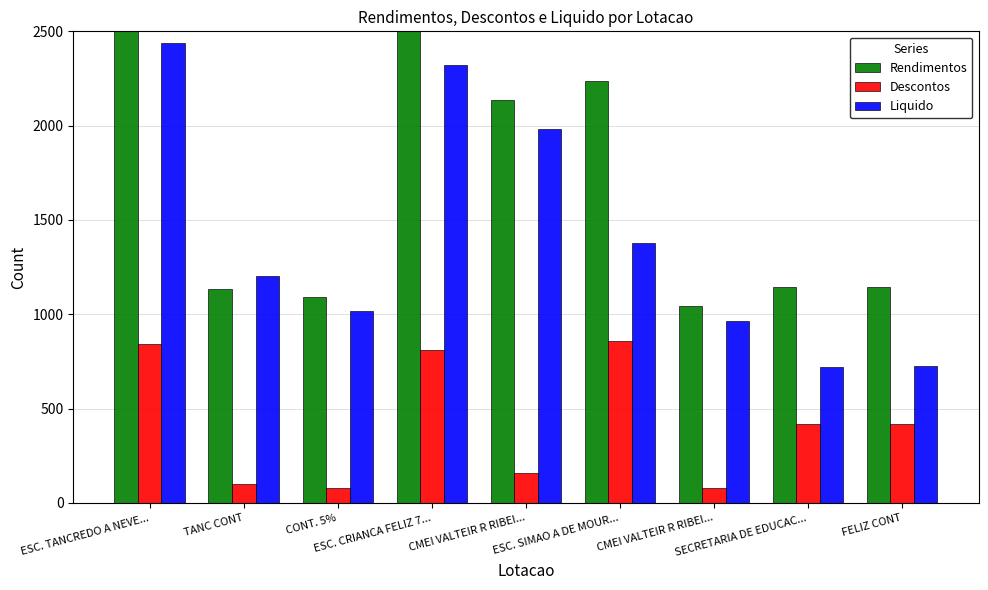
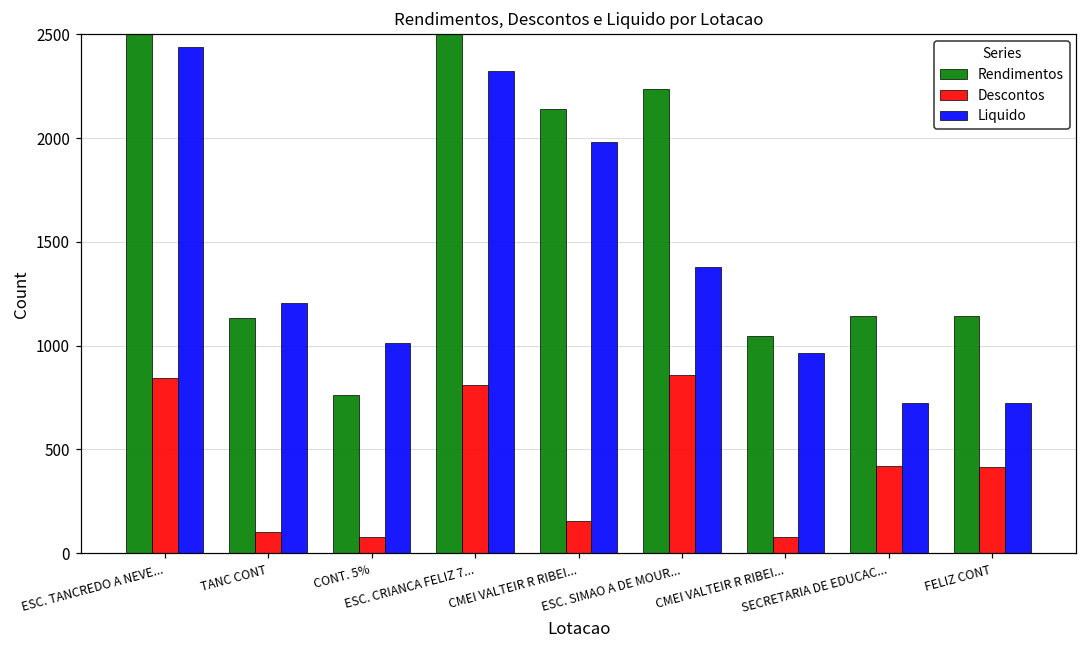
Rendimentos, CONT. 5%: 1090 -> 760
